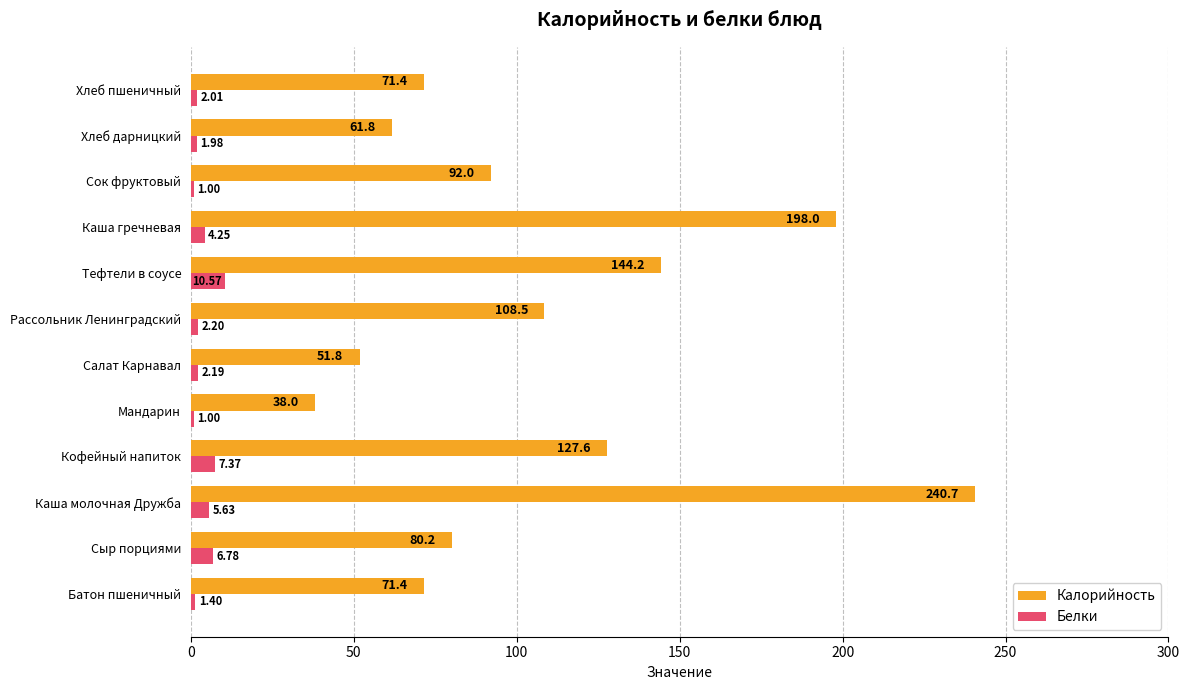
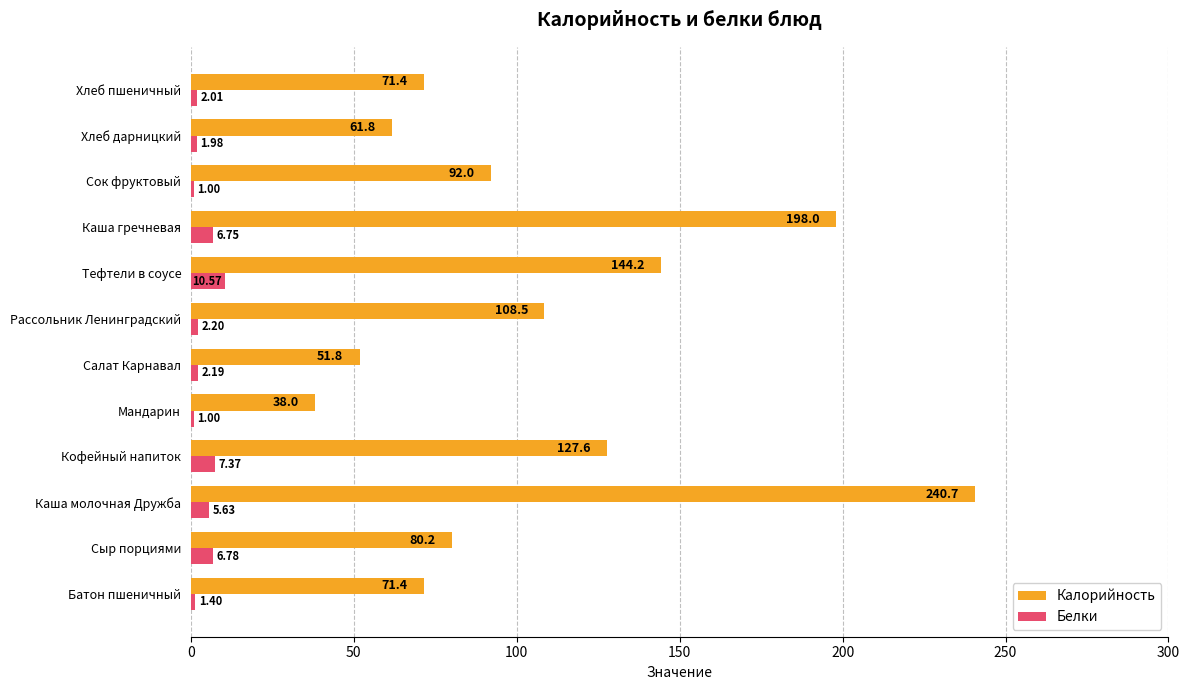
Белки, Каша гречневая: 4.25 -> 6.75
